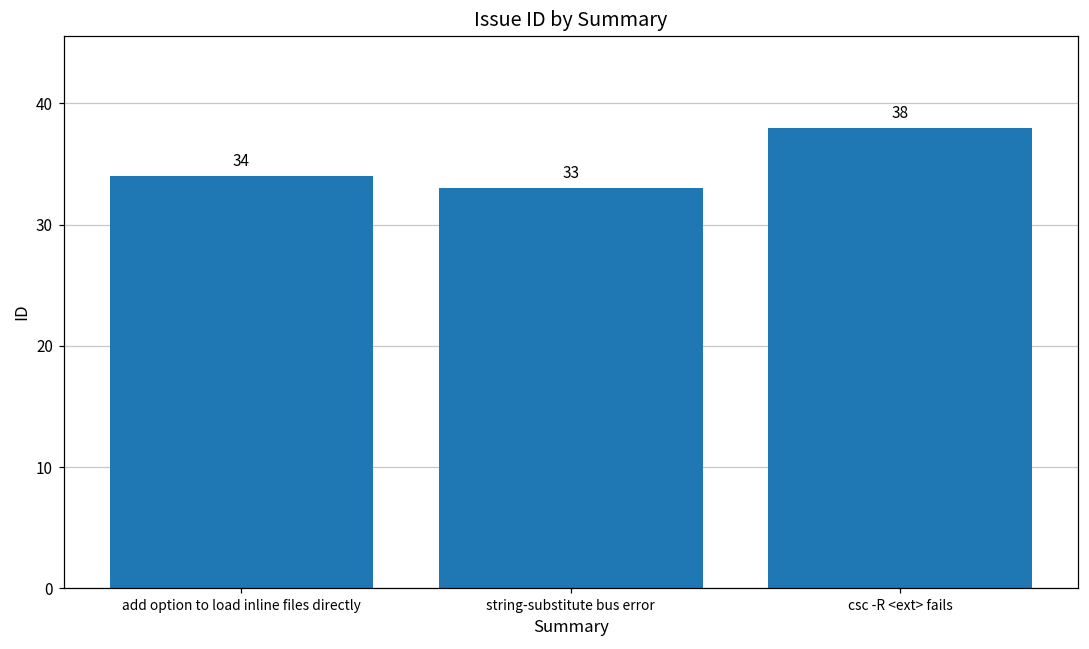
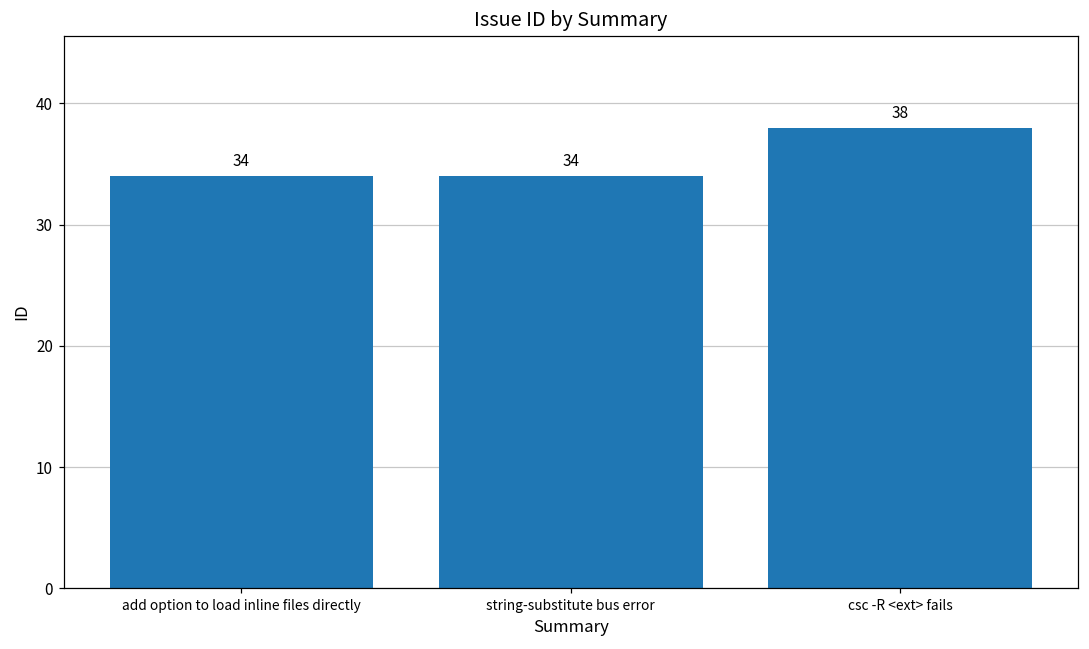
string-substitute bus error: 33 -> 34
